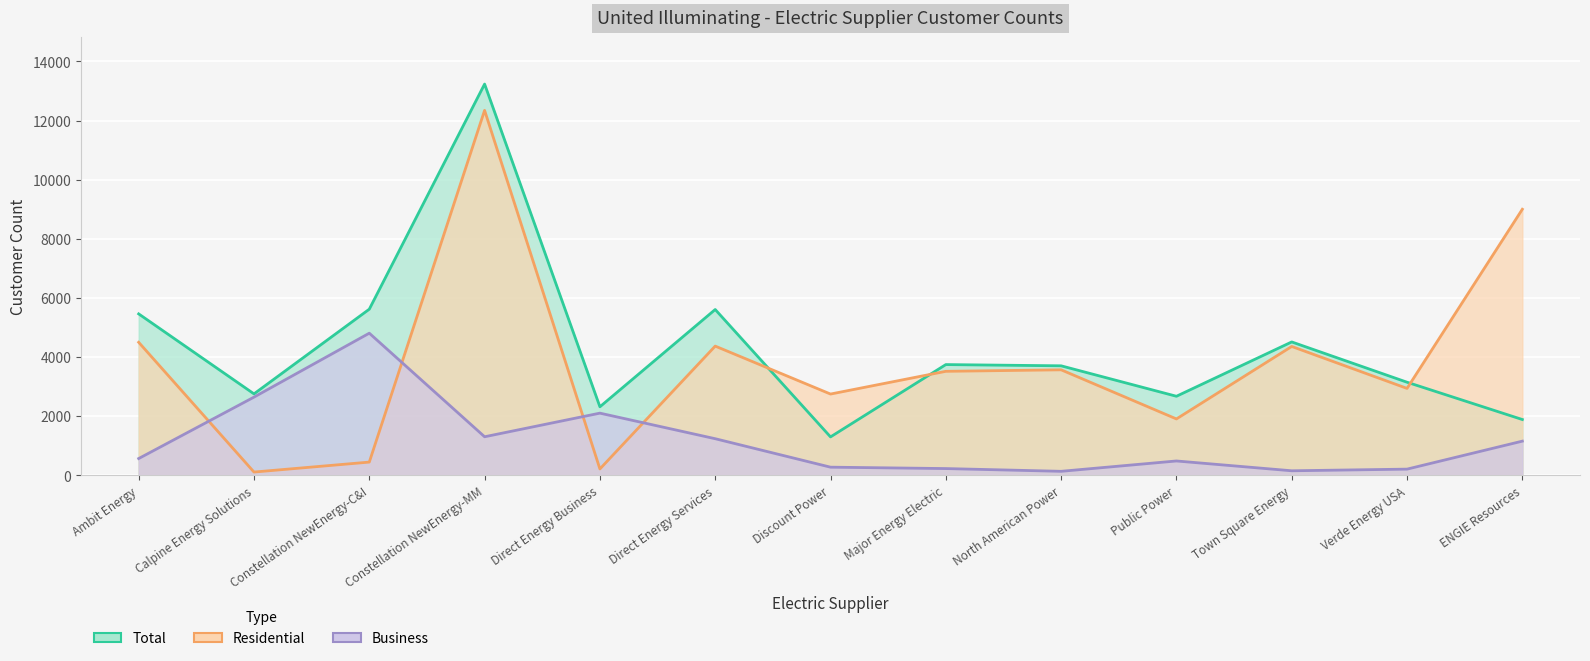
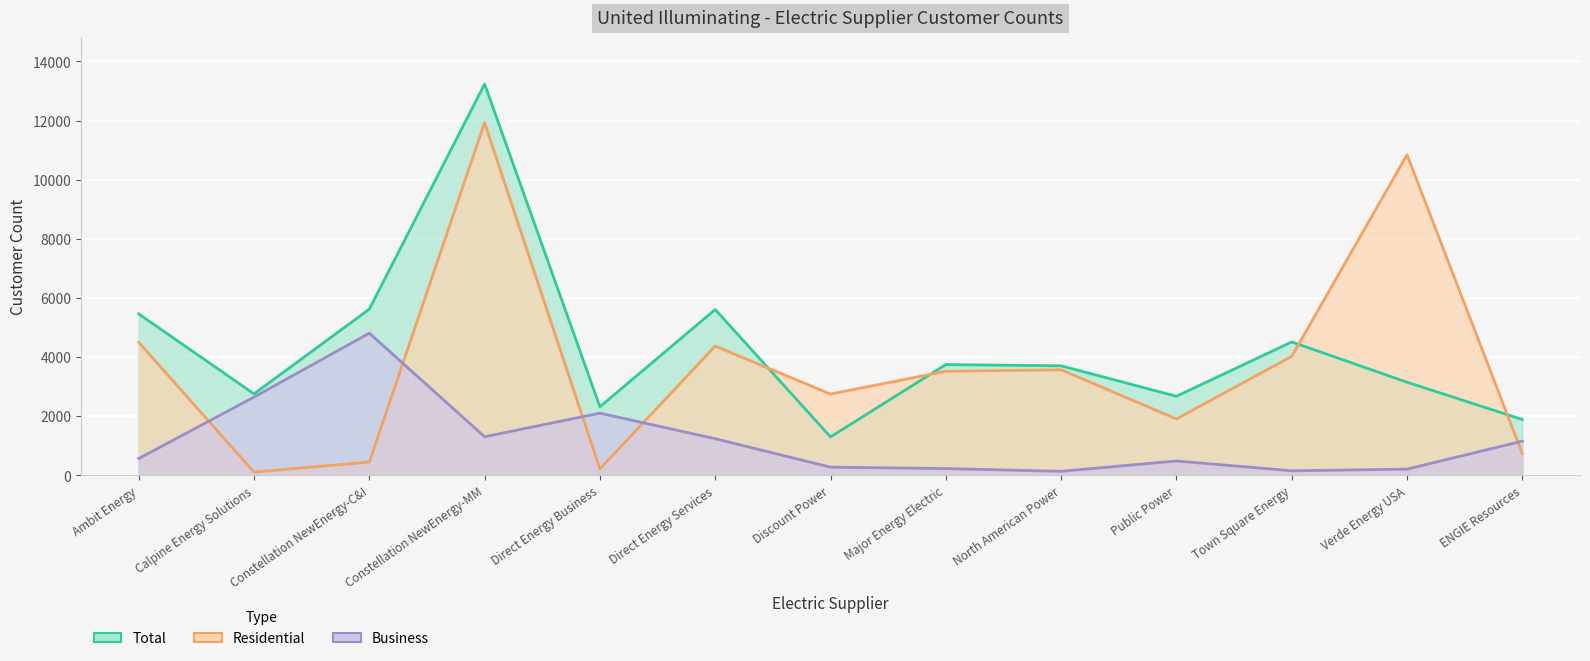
Residential, Constellation NewEnergy-MM: 12300 -> 11900
Residential, Town Square Energy: 4400 -> 4000
Residential, Verde Energy USA: 2900 -> 10800
Residential, ENGIE Resources: 9000 -> 700
